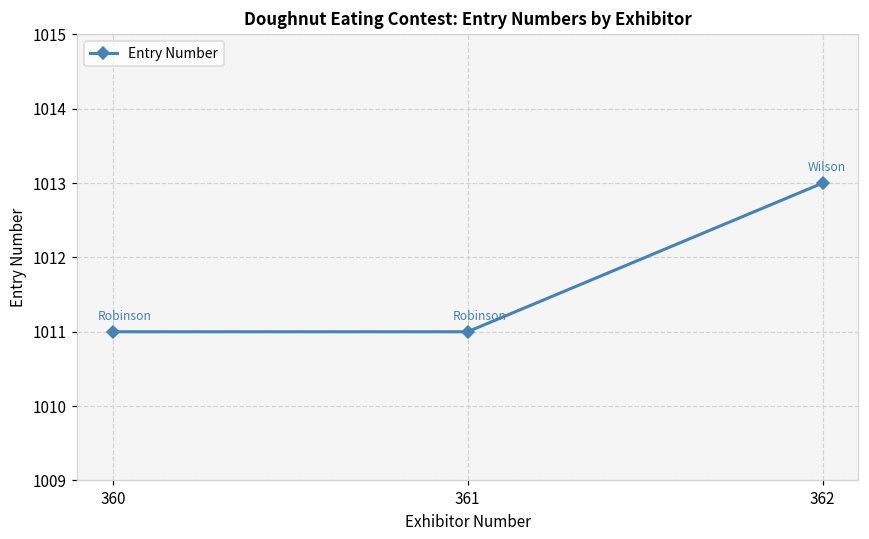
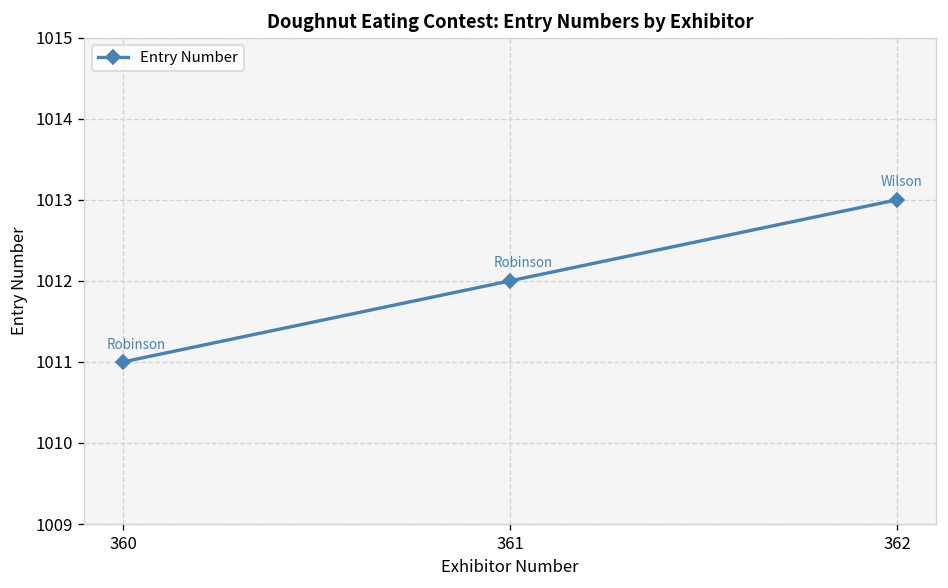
361: 1011 -> 1012
